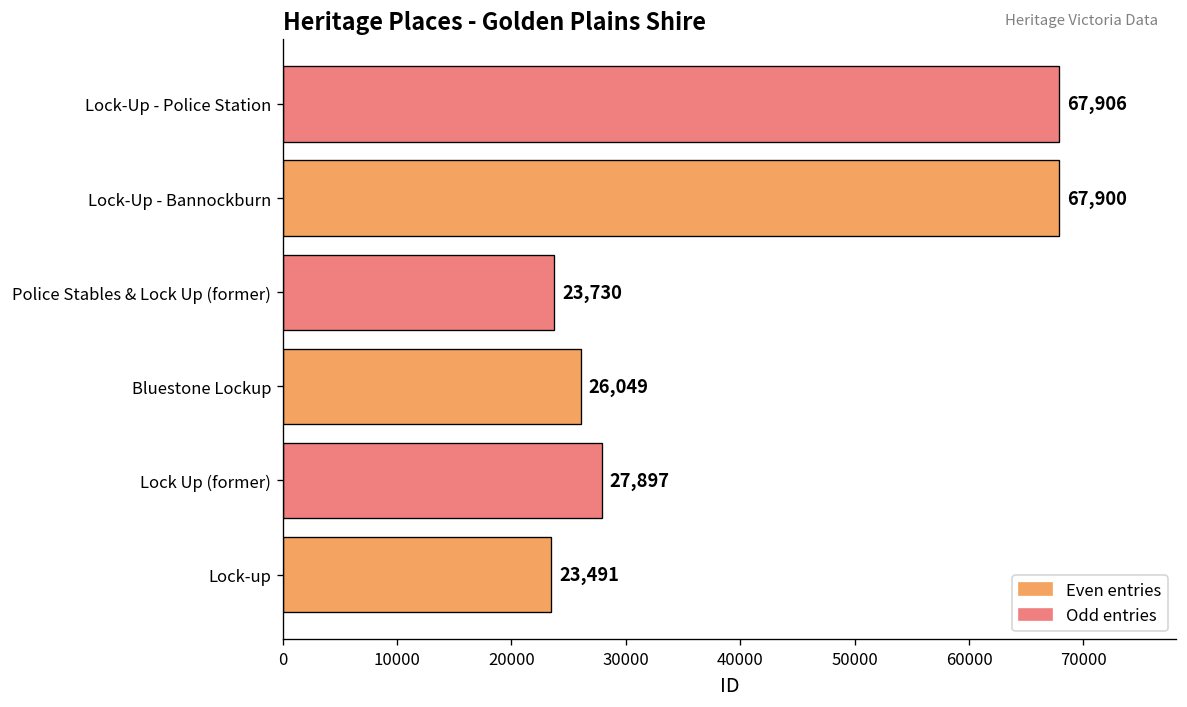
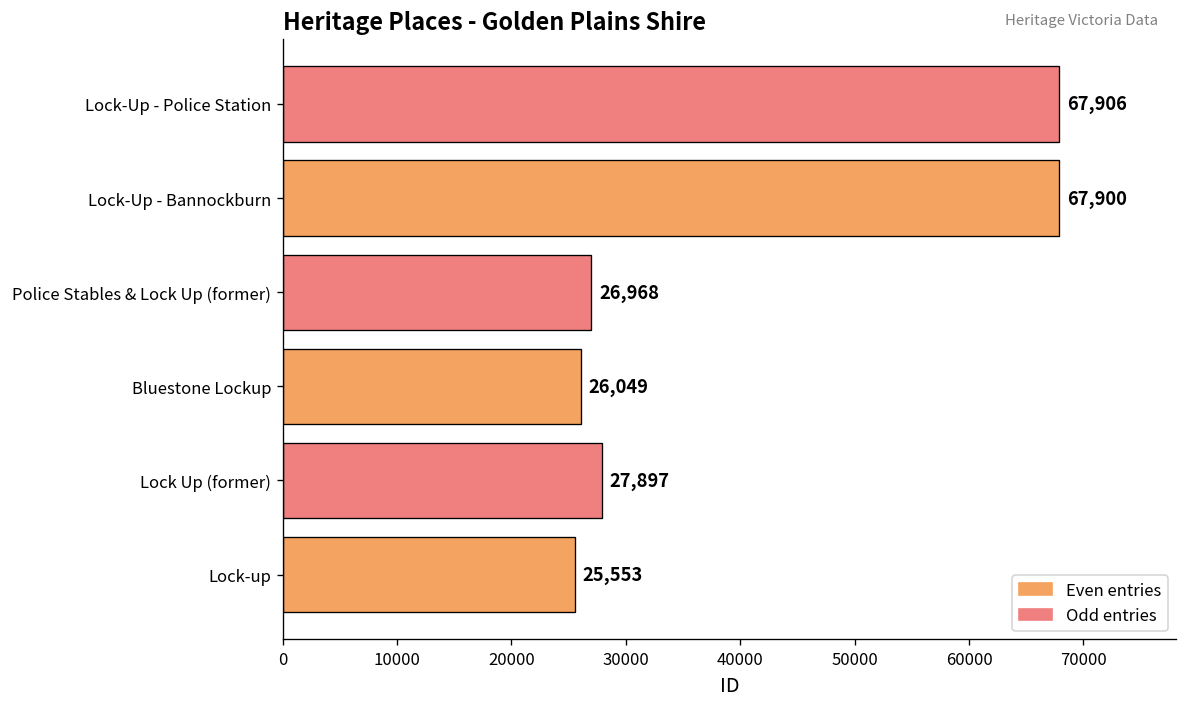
Police Stables & Lock Up (former): 23,730 -> 26,968
Lock-up: 23,491 -> 25,553
